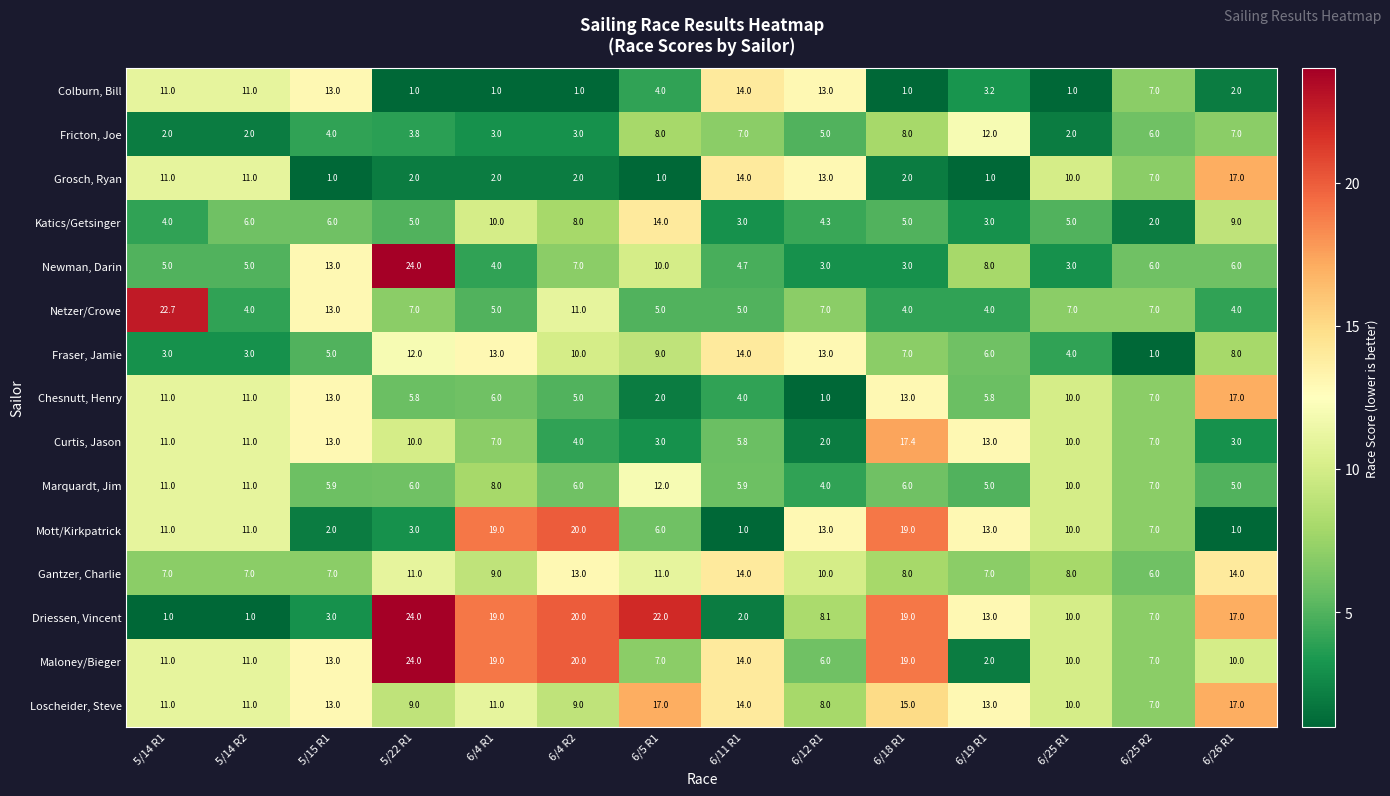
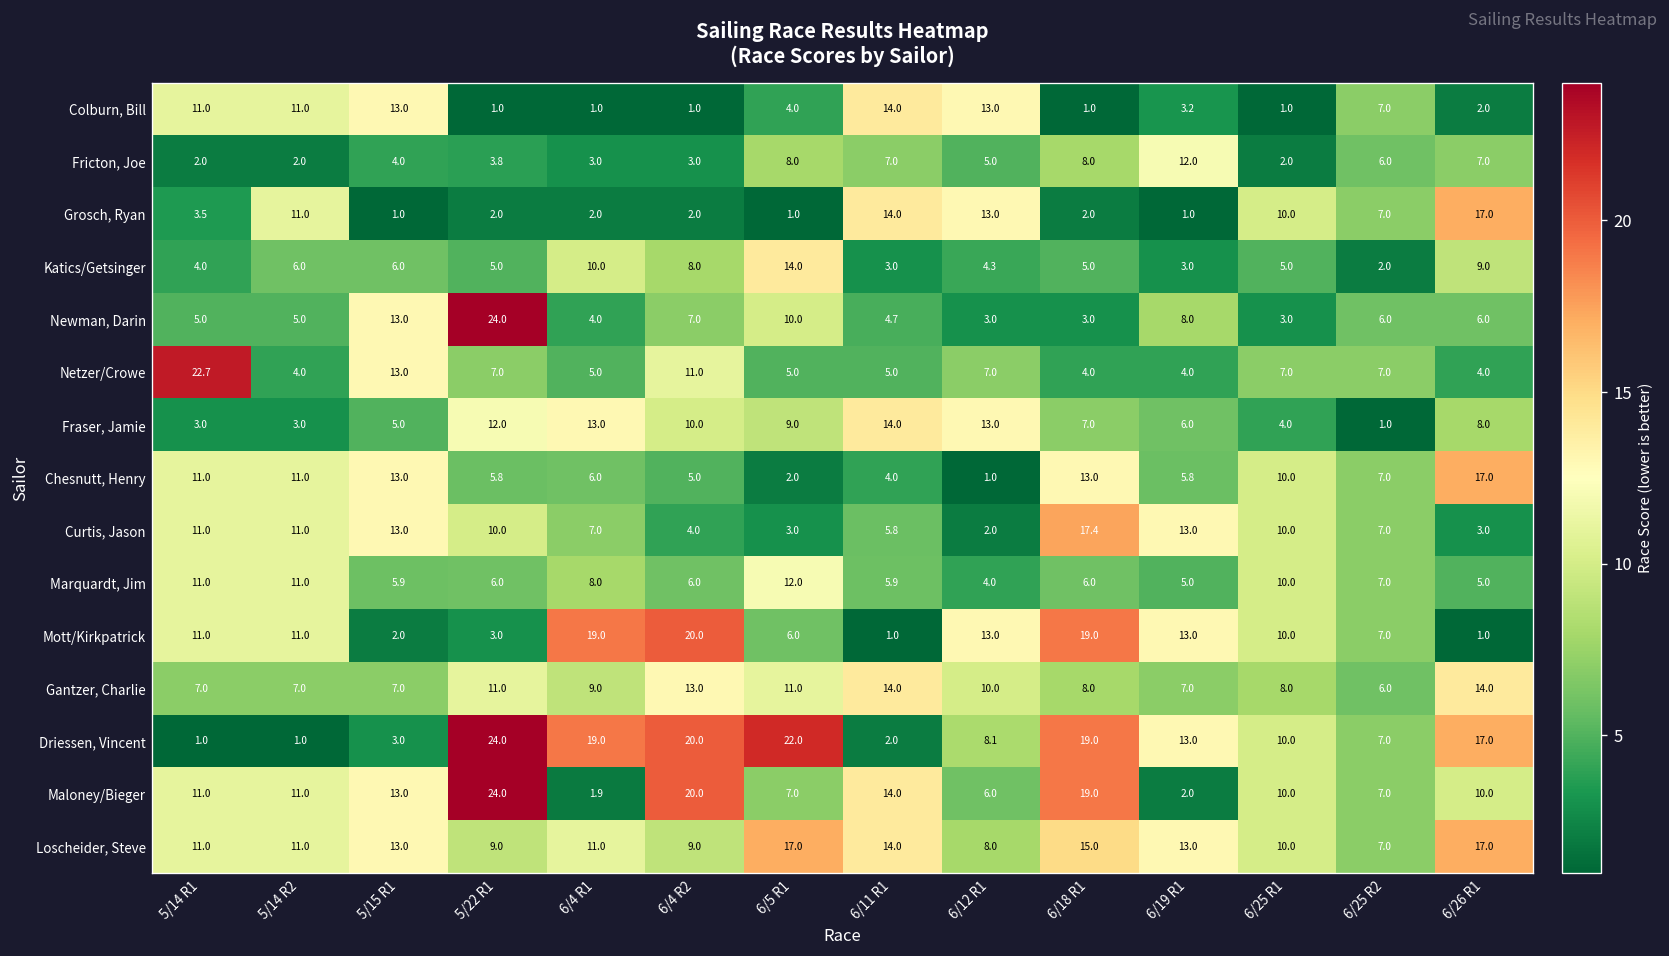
Grosch, Ryan, 5/14 R1: 11.0 -> 3.5
Maloney/Bieger, 6/4 R1: 19.0 -> 1.9
